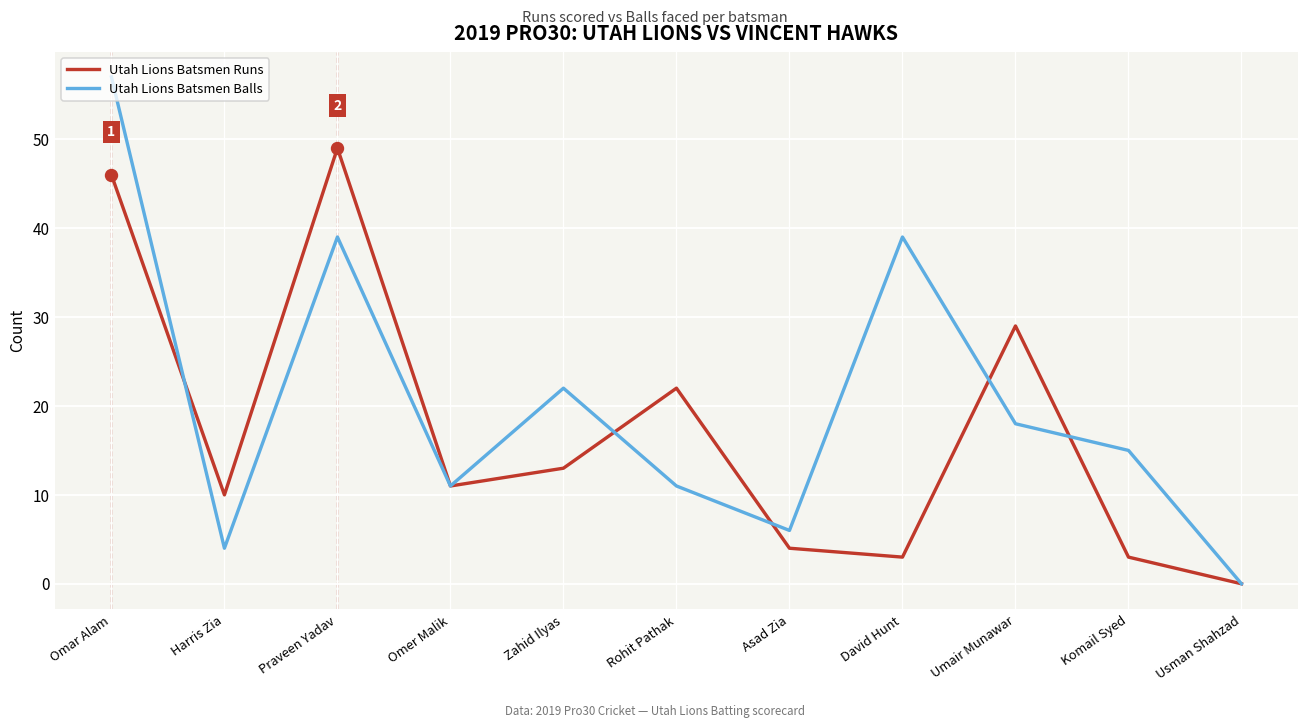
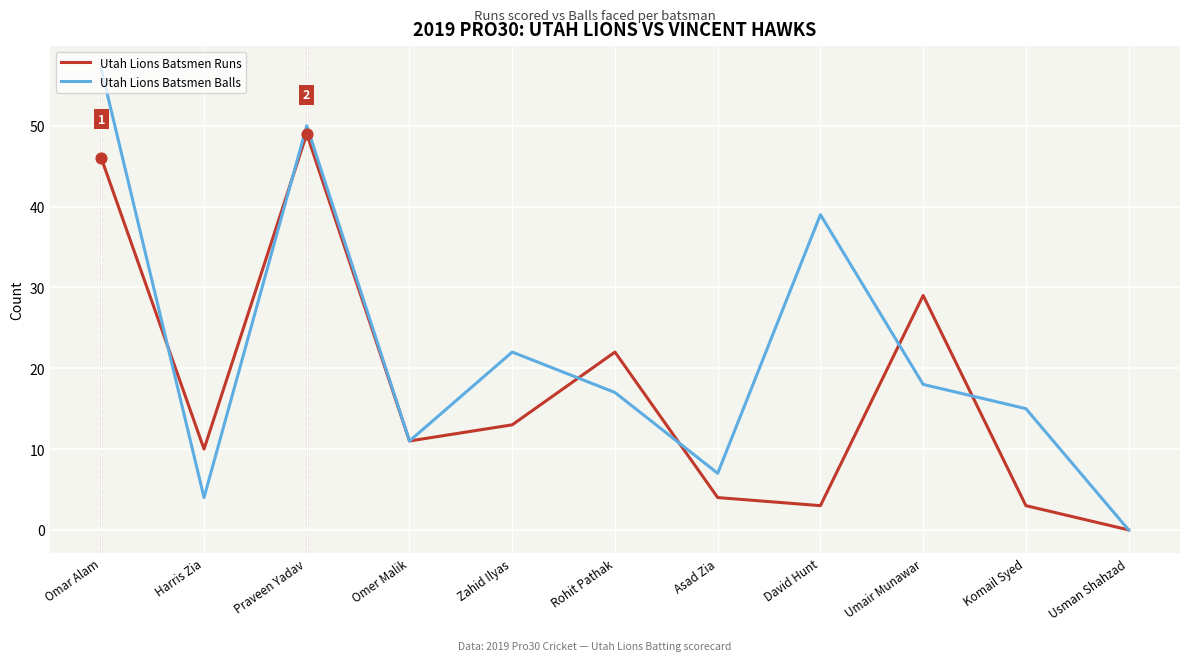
Utah Lions Batsmen Balls, Praveen Yadav: 39 -> 50
Utah Lions Batsmen Balls, Rohit Pathak: 11 -> 17
Utah Lions Batsmen Balls, Asad Zia: 6 -> 7
